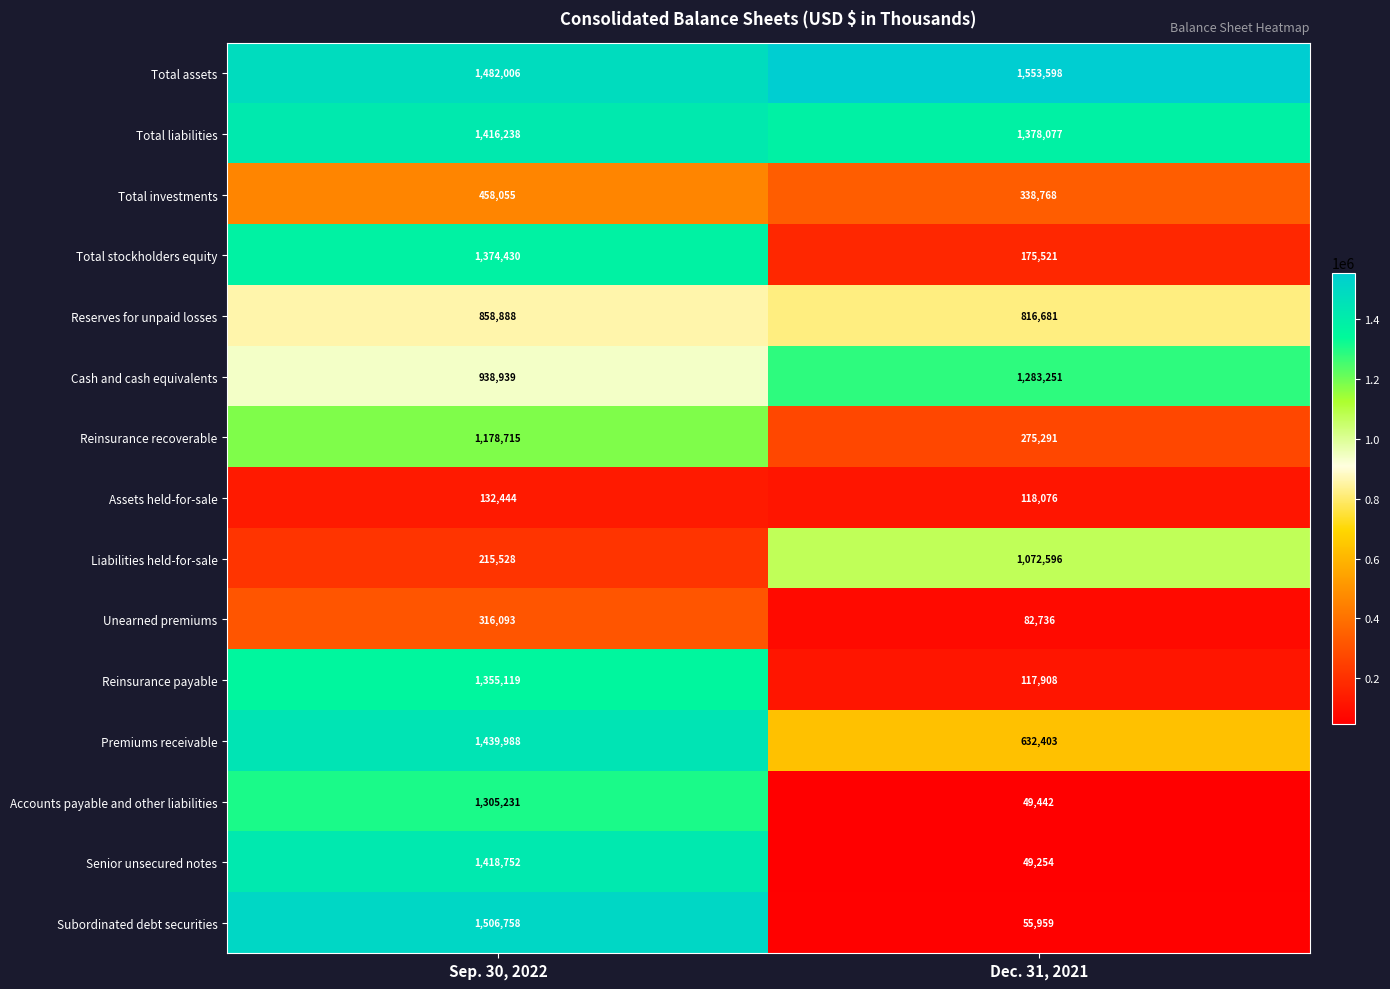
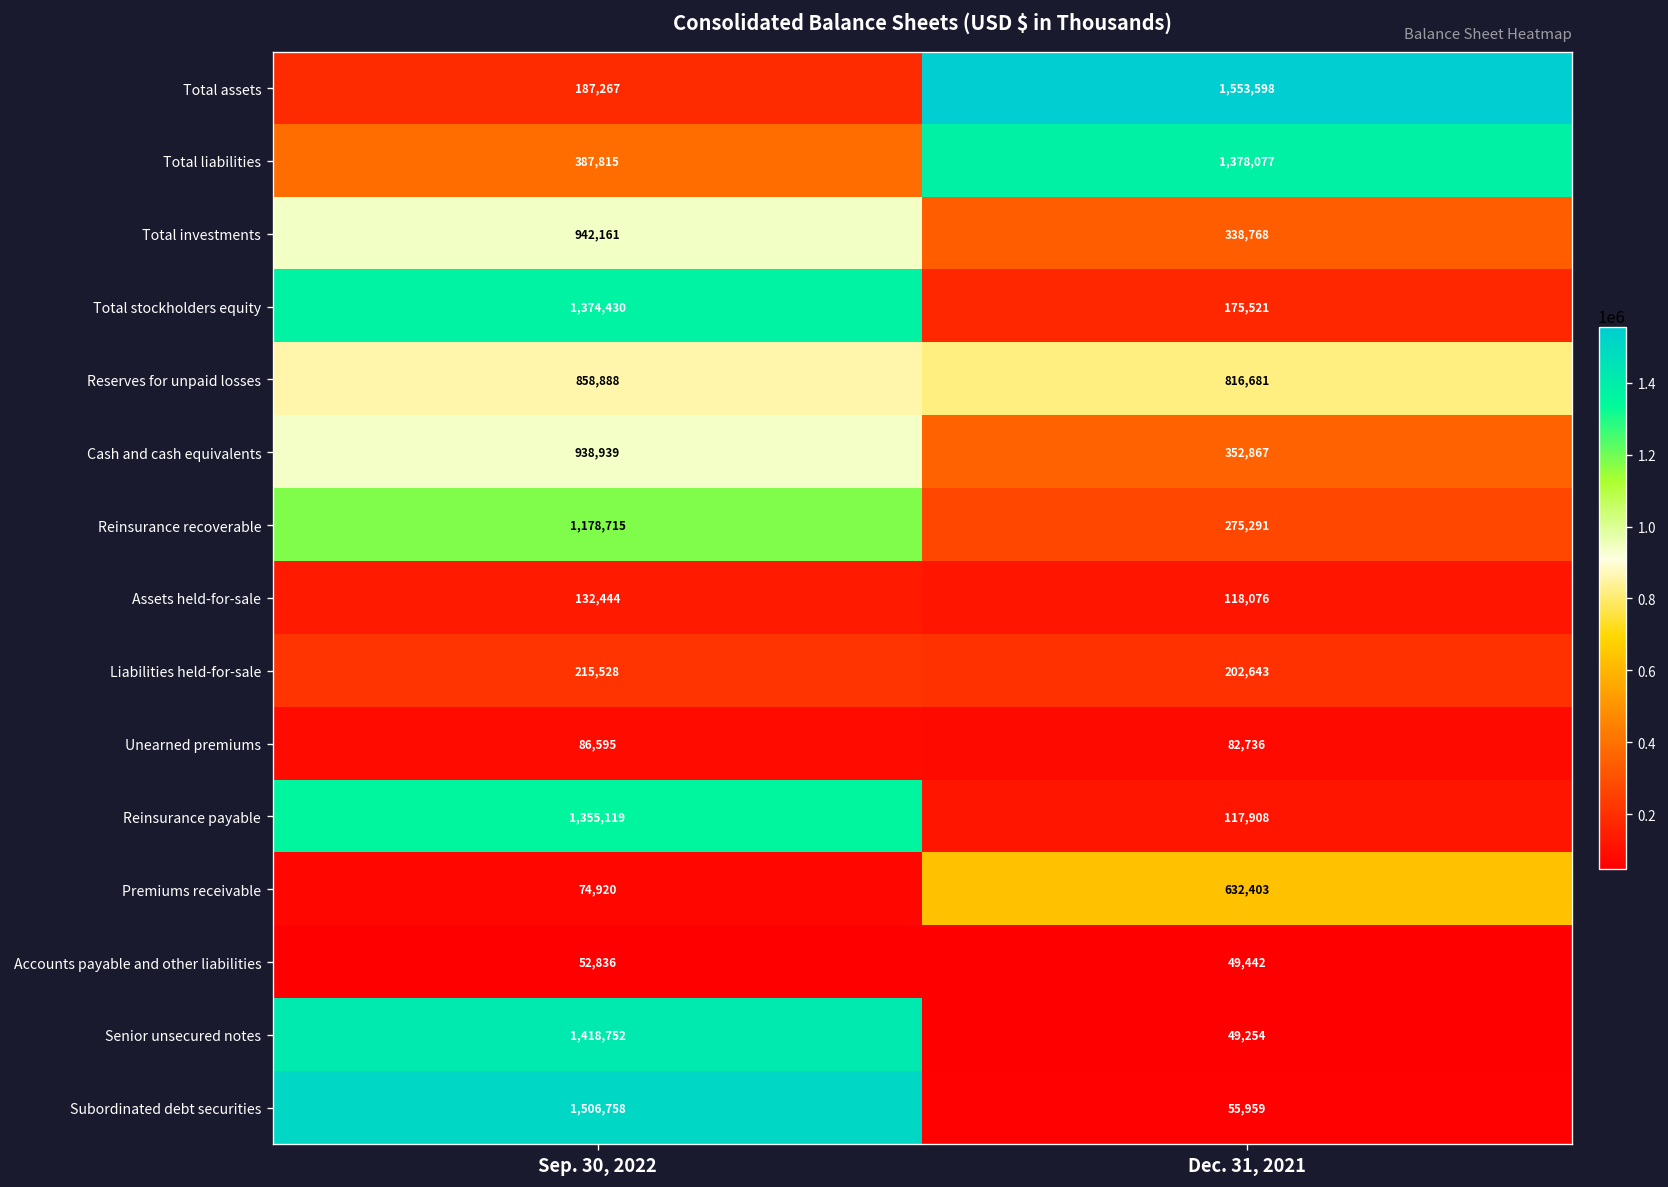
Total assets, Sep. 30, 2022: 1,482,006 -> 187,267
Total liabilities, Sep. 30, 2022: 1,416,238 -> 387,815
Total investments, Sep. 30, 2022: 458,055 -> 942,161
Cash and cash equivalents, Dec. 31, 2021: 1,283,251 -> 352,867
Liabilities held-for-sale, Dec. 31, 2021: 1,072,596 -> 202,643
Unearned premiums, Sep. 30, 2022: 316,093 -> 86,595
Premiums receivable, Sep. 30, 2022: 1,439,988 -> 74,920
Accounts payable and other liabilities, Sep. 30, 2022: 1,305,231 -> 52,836
